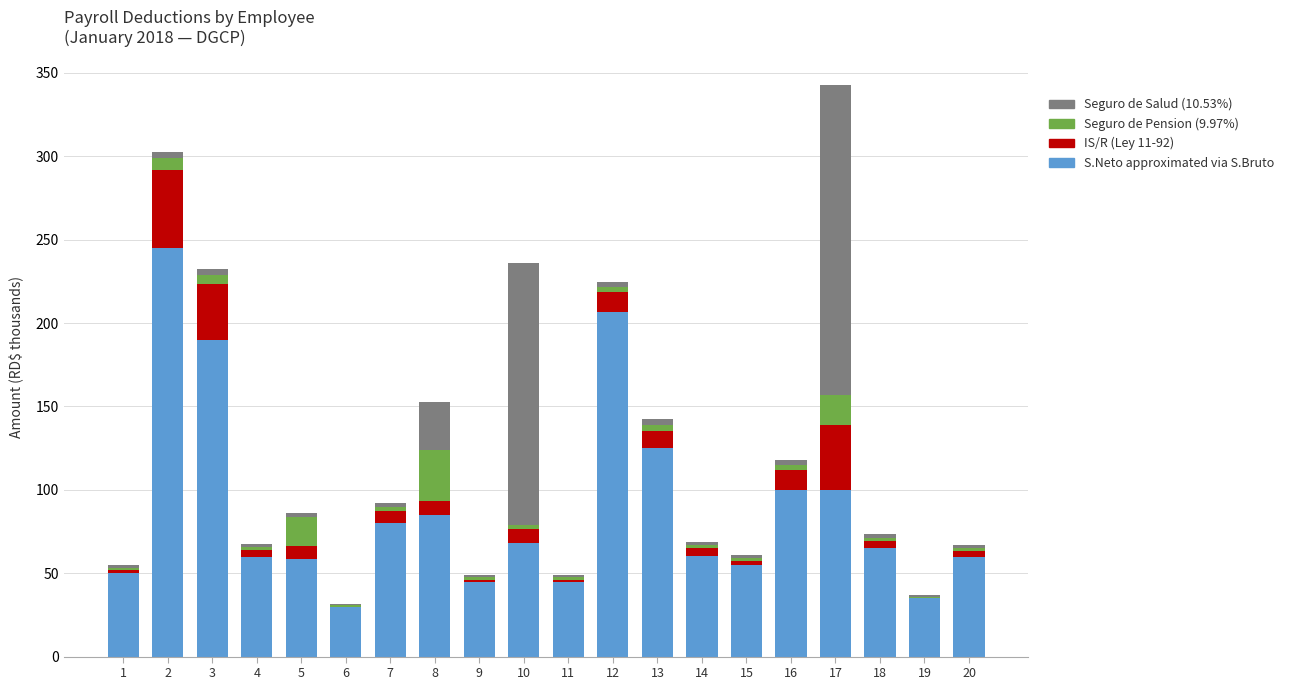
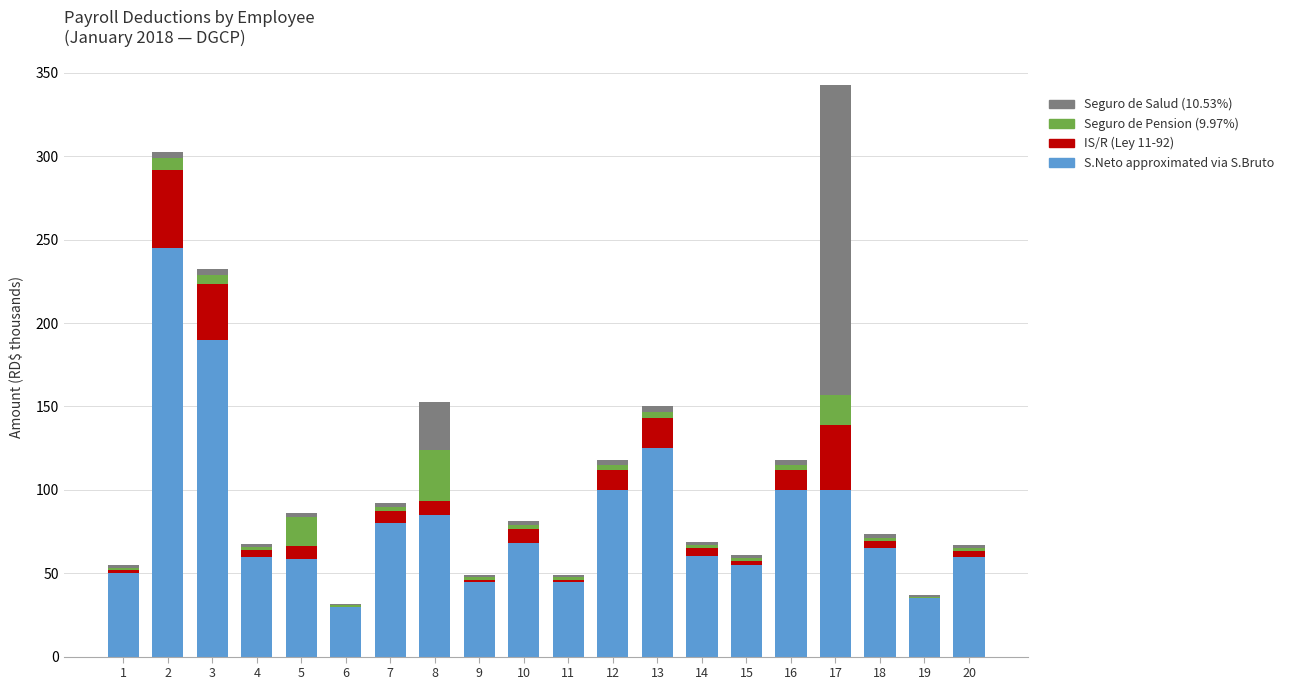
Seguro de Salud (10.53%), 10: 157 -> 3
S.Neto approximated via S.Bruto, 12: 206 -> 100
IS/R (Ley 11-92), 13: 11 -> 18
